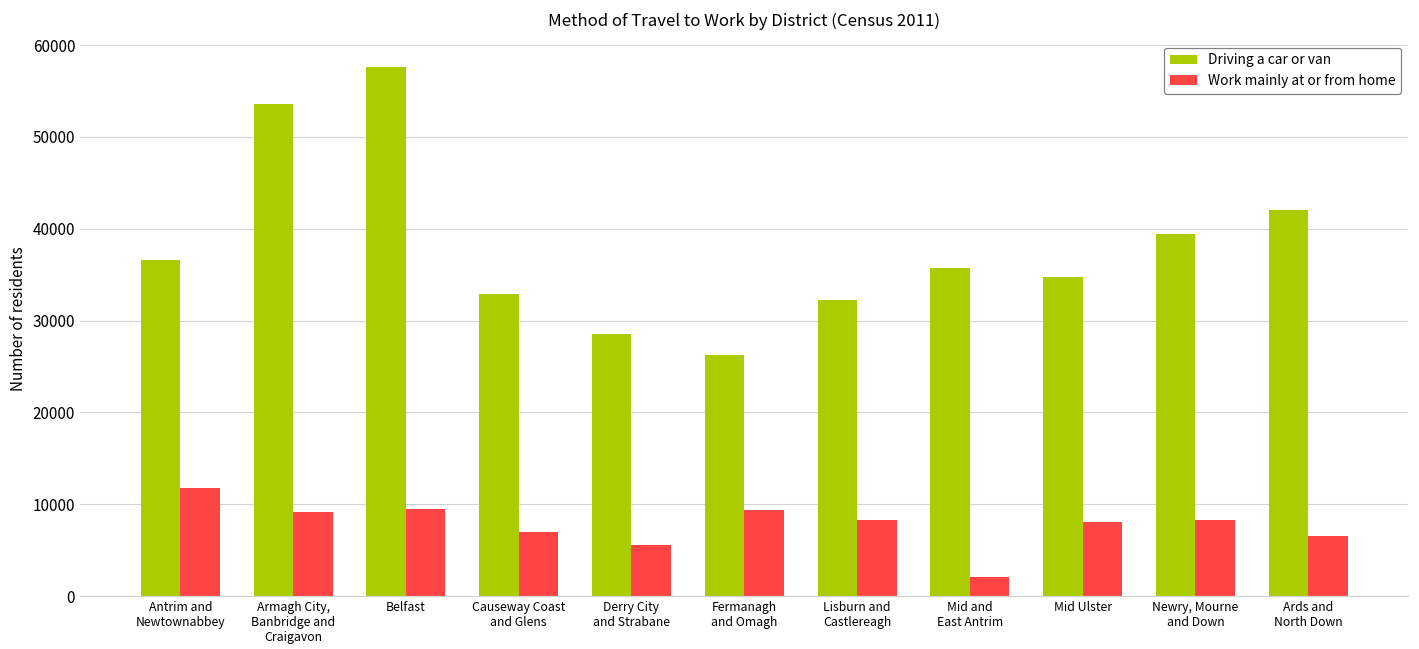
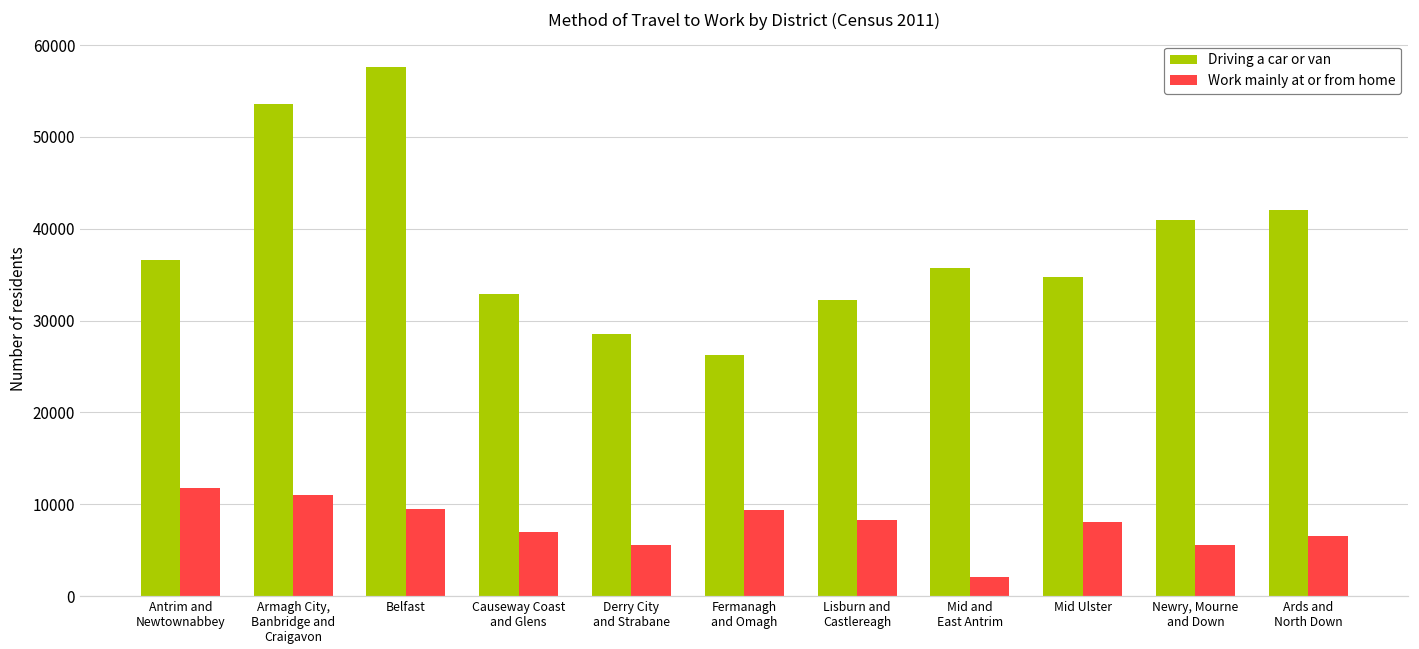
Work mainly at or from home, Armagh City, Banbridge and Craigavon: 9000 -> 11000
Driving a car or van, Newry, Mourne and Down: 39000 -> 41000
Work mainly at or from home, Newry, Mourne and Down: 8000 -> 6000
